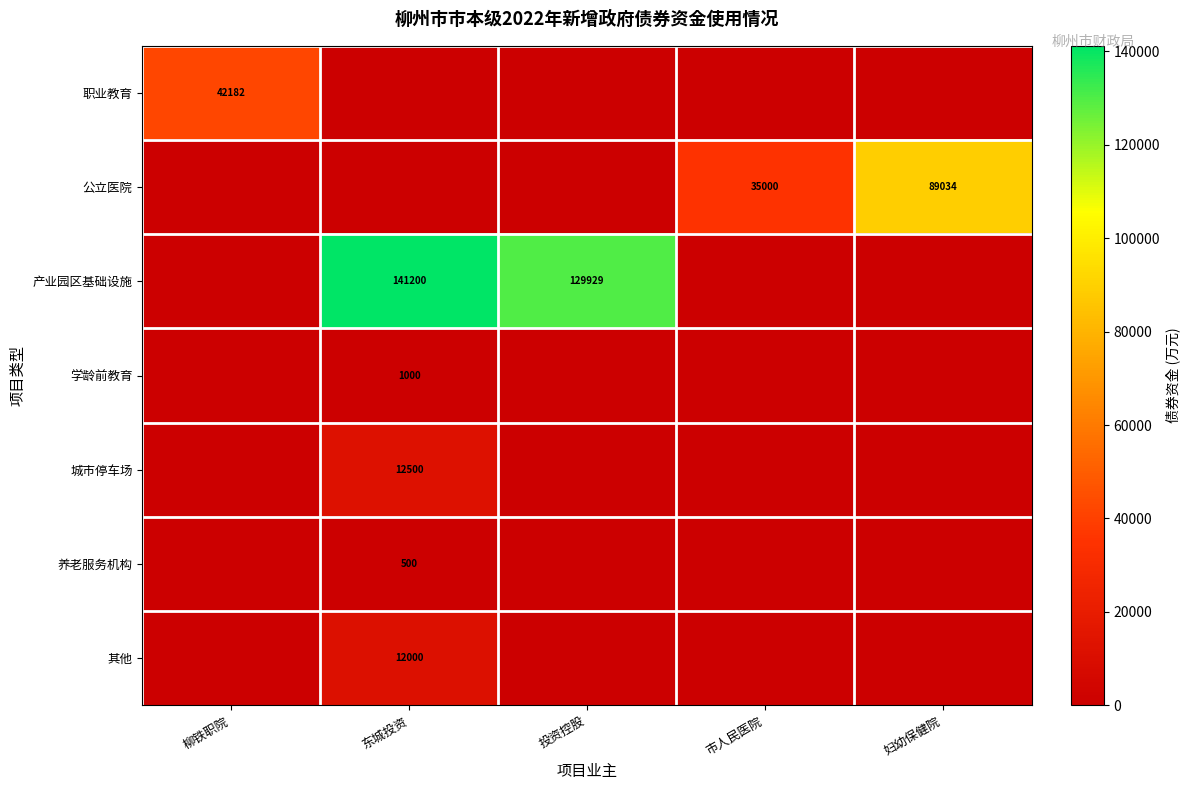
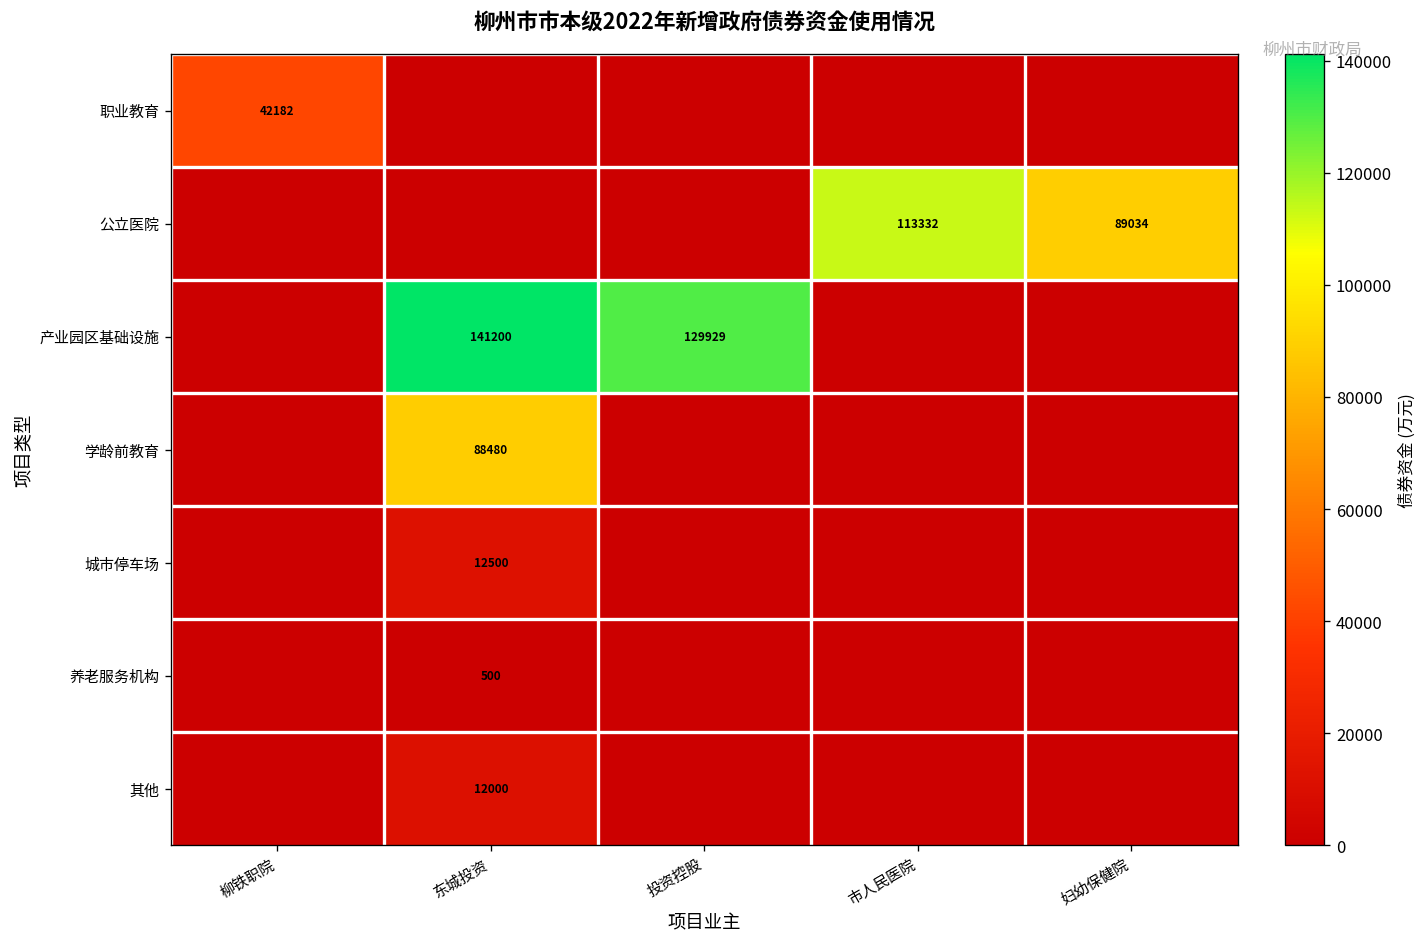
公立医院, 市人民医院: 35000 -> 113332
学龄前教育, 东城投资: 1000 -> 88480
